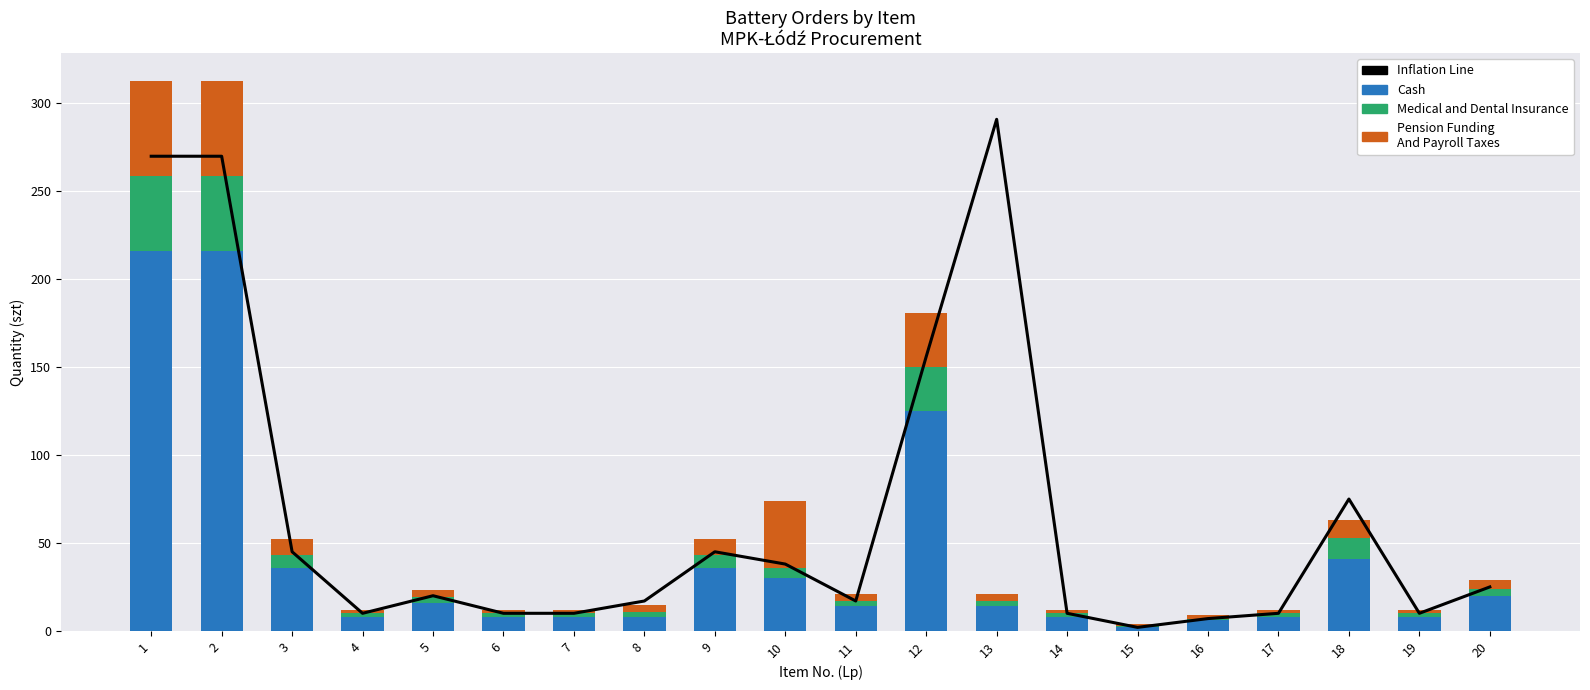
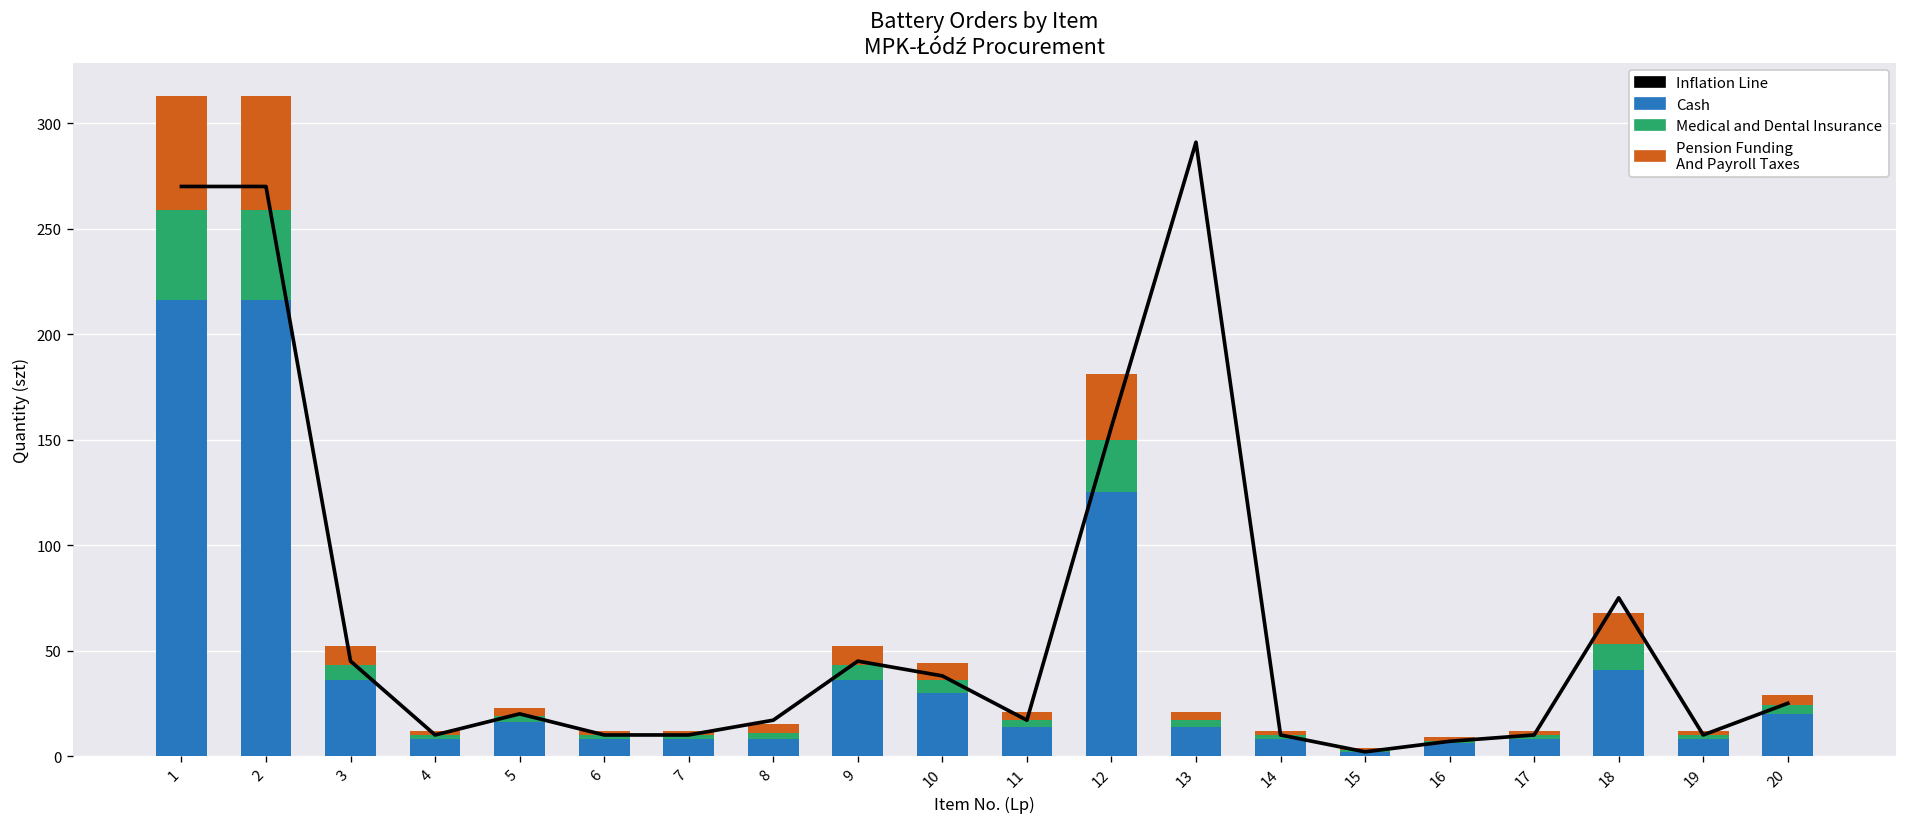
Pension Funding And Payroll Taxes, 10: 38 -> 8
Pension Funding And Payroll Taxes, 18: 10 -> 15
